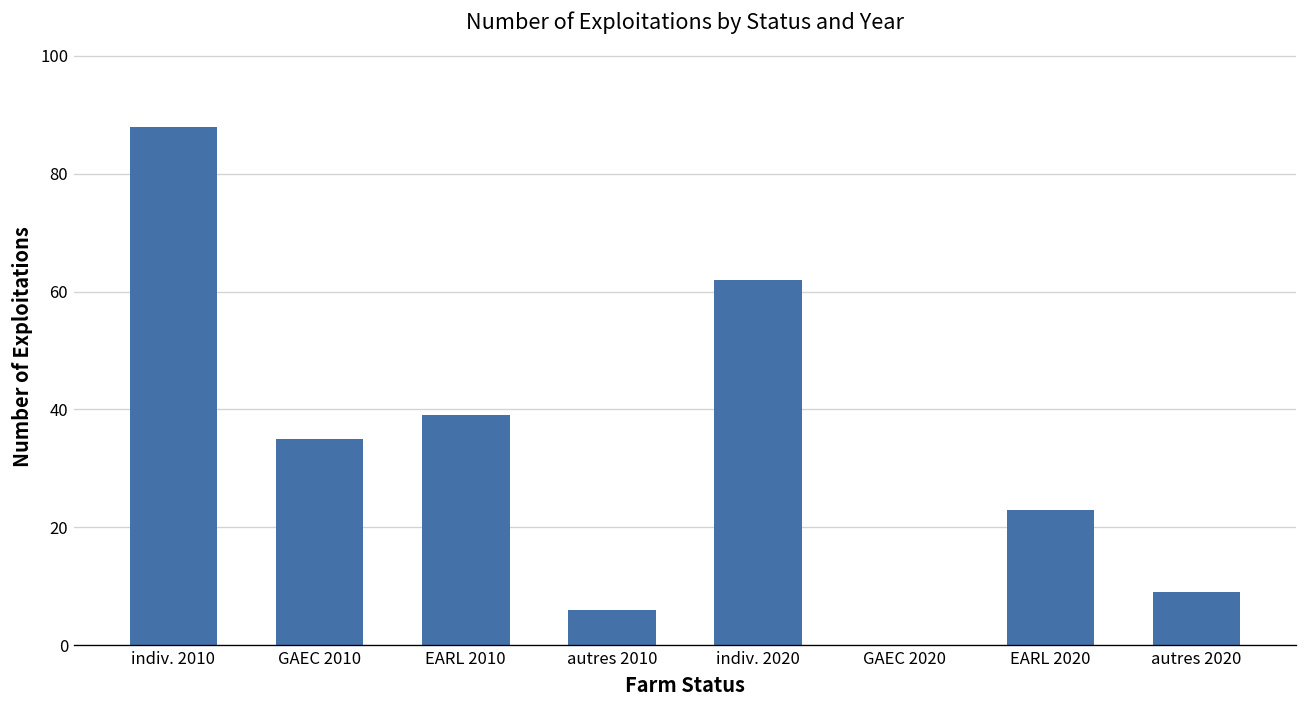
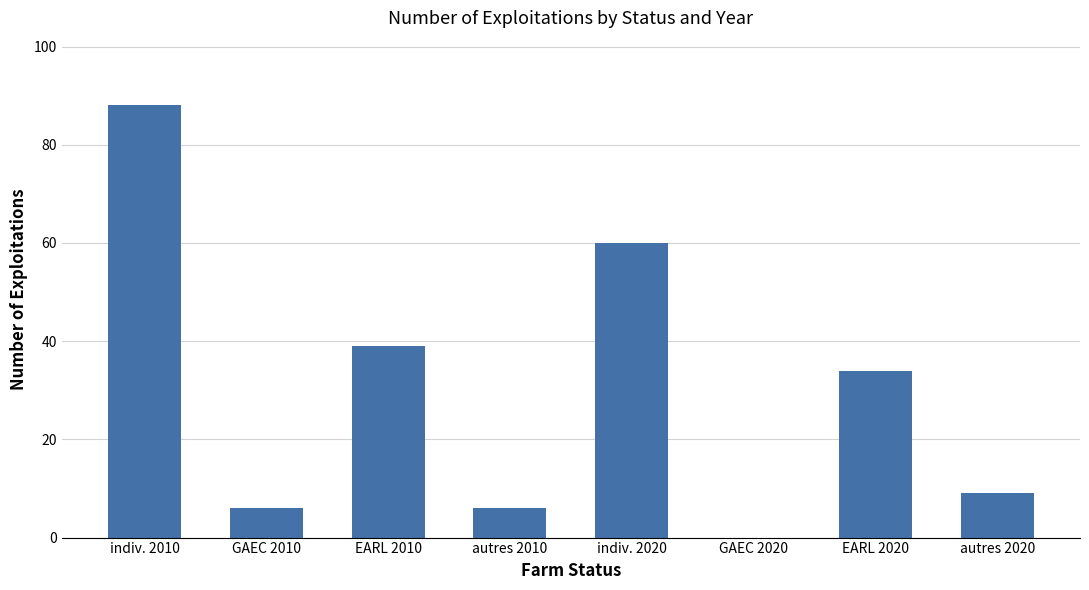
GAEC 2010: 35 -> 6
indiv. 2020: 62 -> 60
EARL 2020: 23 -> 34
